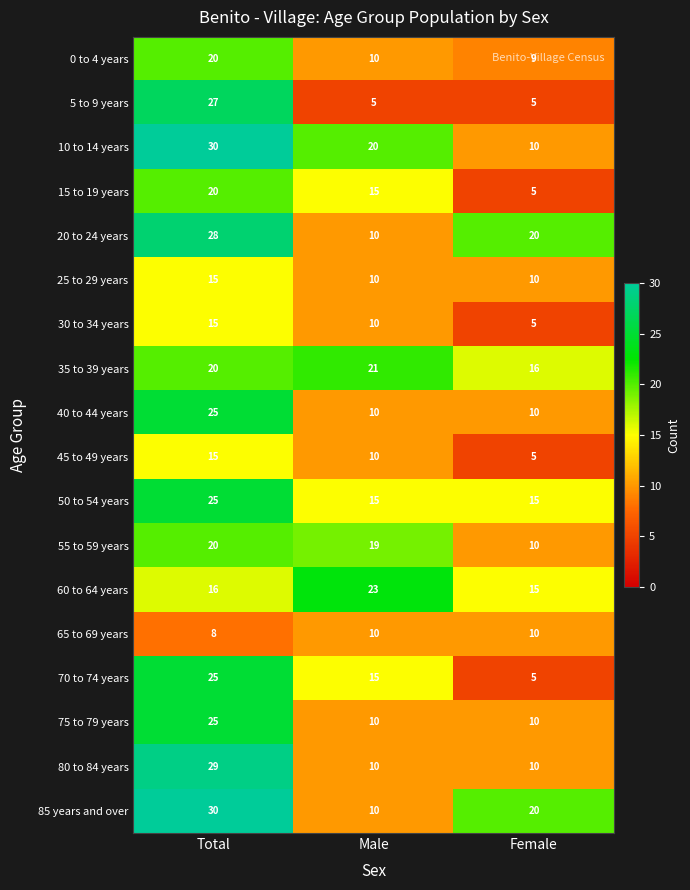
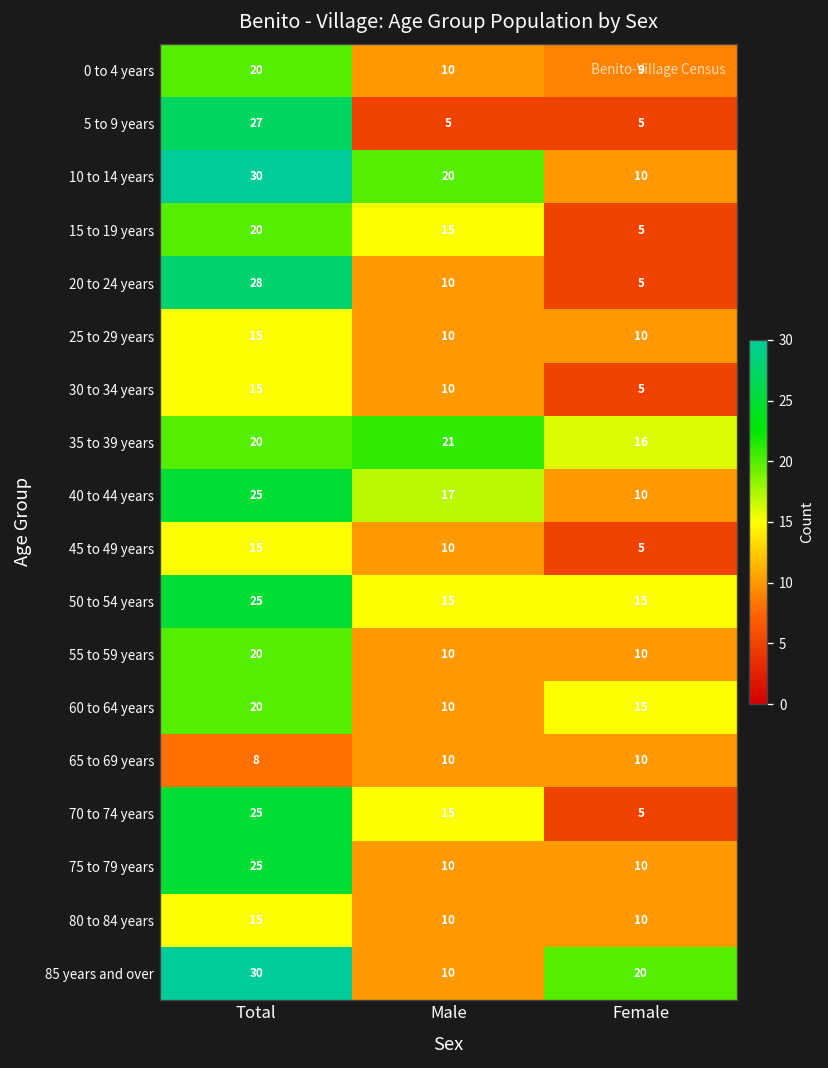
20 to 24 years, Female: 20 -> 5
40 to 44 years, Male: 10 -> 17
55 to 59 years, Male: 19 -> 10
60 to 64 years, Total: 16 -> 20
60 to 64 years, Male: 23 -> 10
80 to 84 years, Total: 29 -> 15
